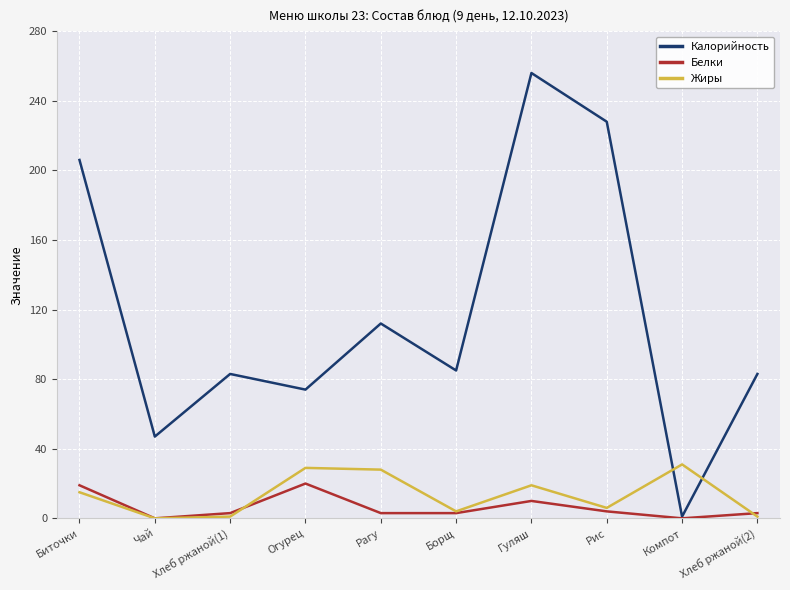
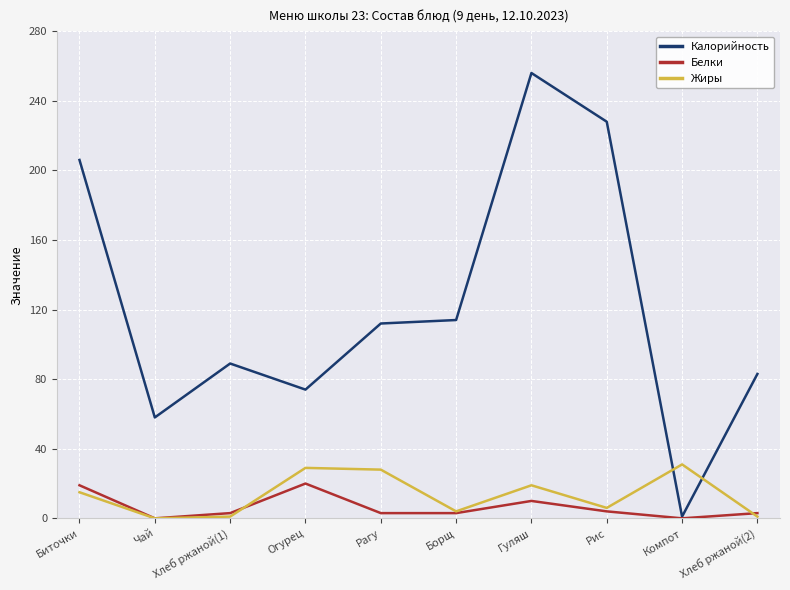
Калорийность, Чай: 47 -> 58
Калорийность, Хлеб ржаной(1): 83 -> 89
Калорийность, Борщ: 85 -> 114
